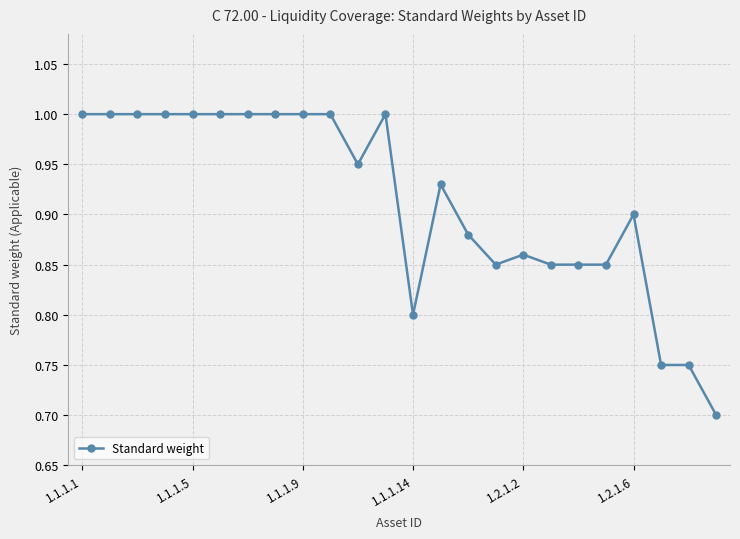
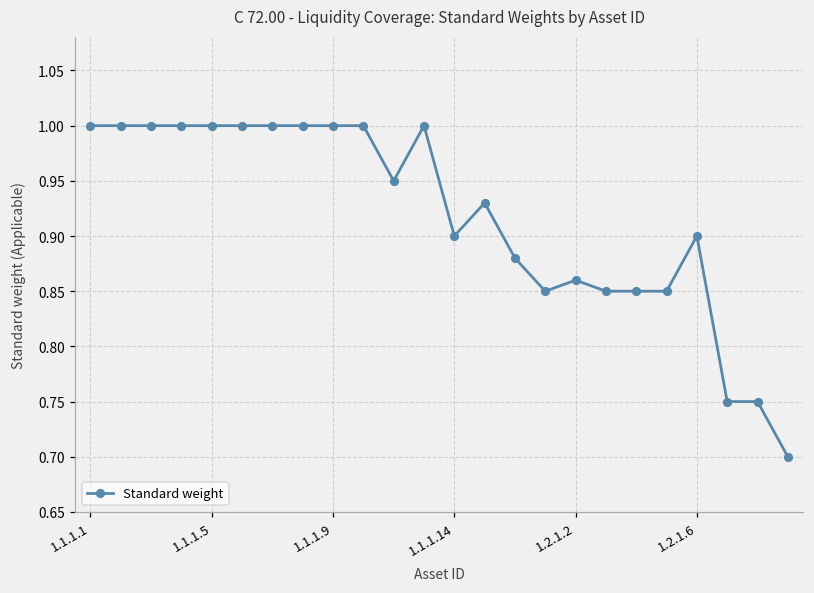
1.1.1.14: 0.8 -> 0.9
